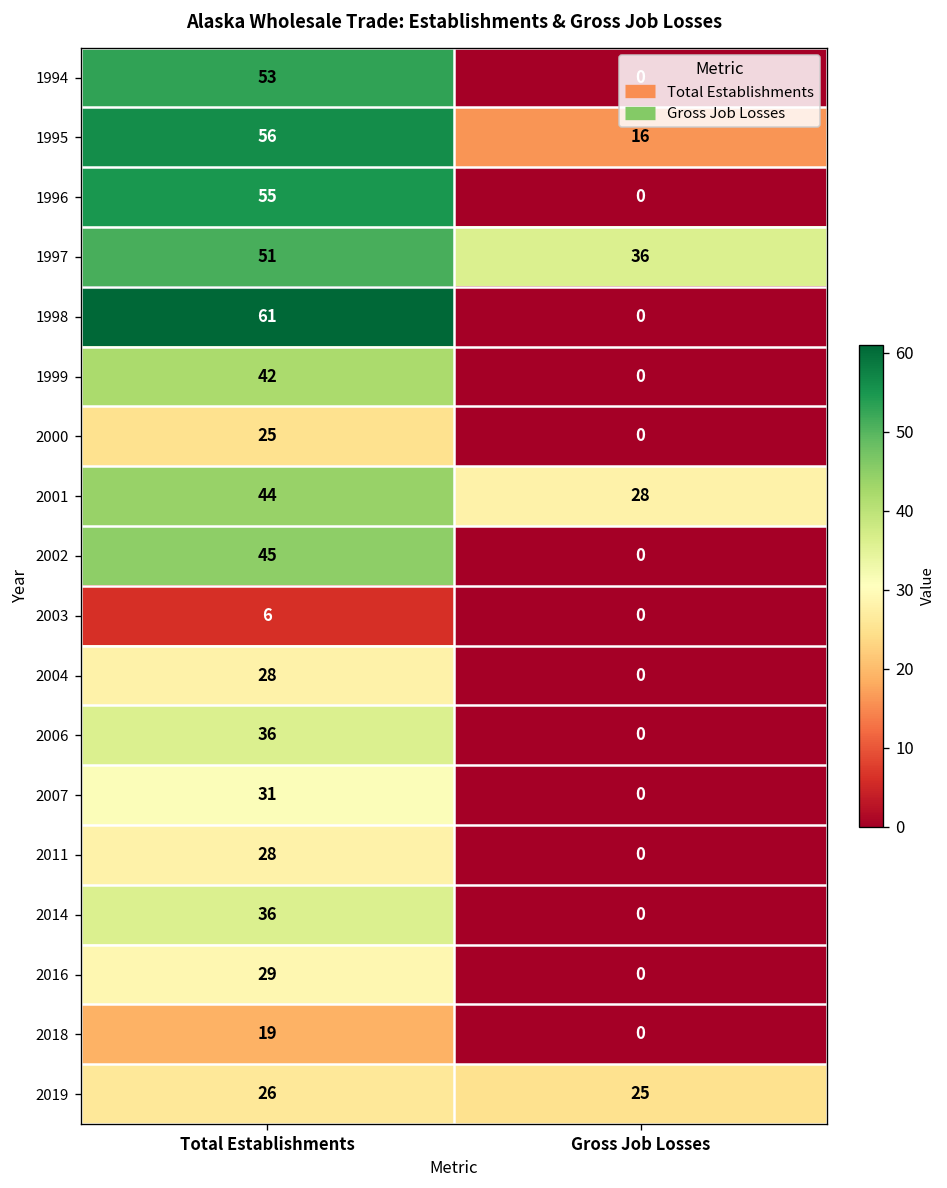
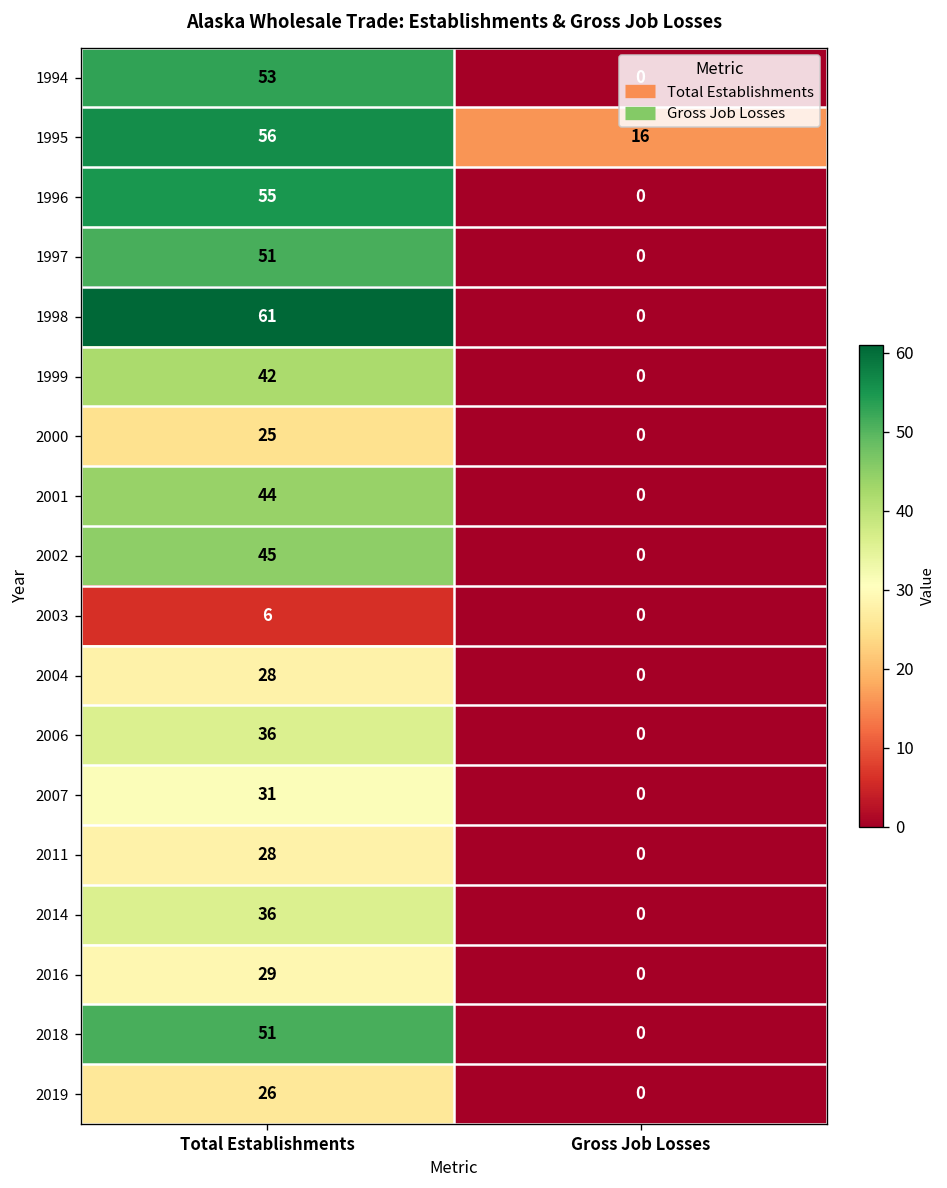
1997, Gross Job Losses: 36 -> 0
2001, Gross Job Losses: 28 -> 0
2018, Total Establishments: 19 -> 51
2019, Gross Job Losses: 25 -> 0
